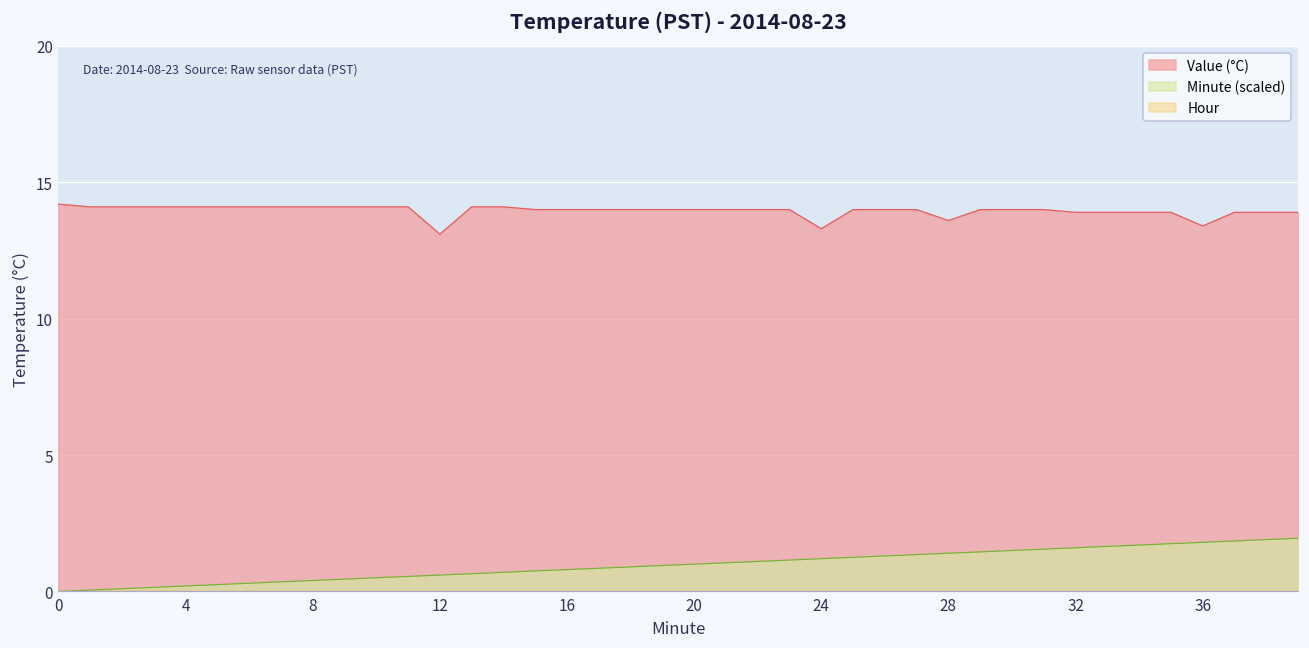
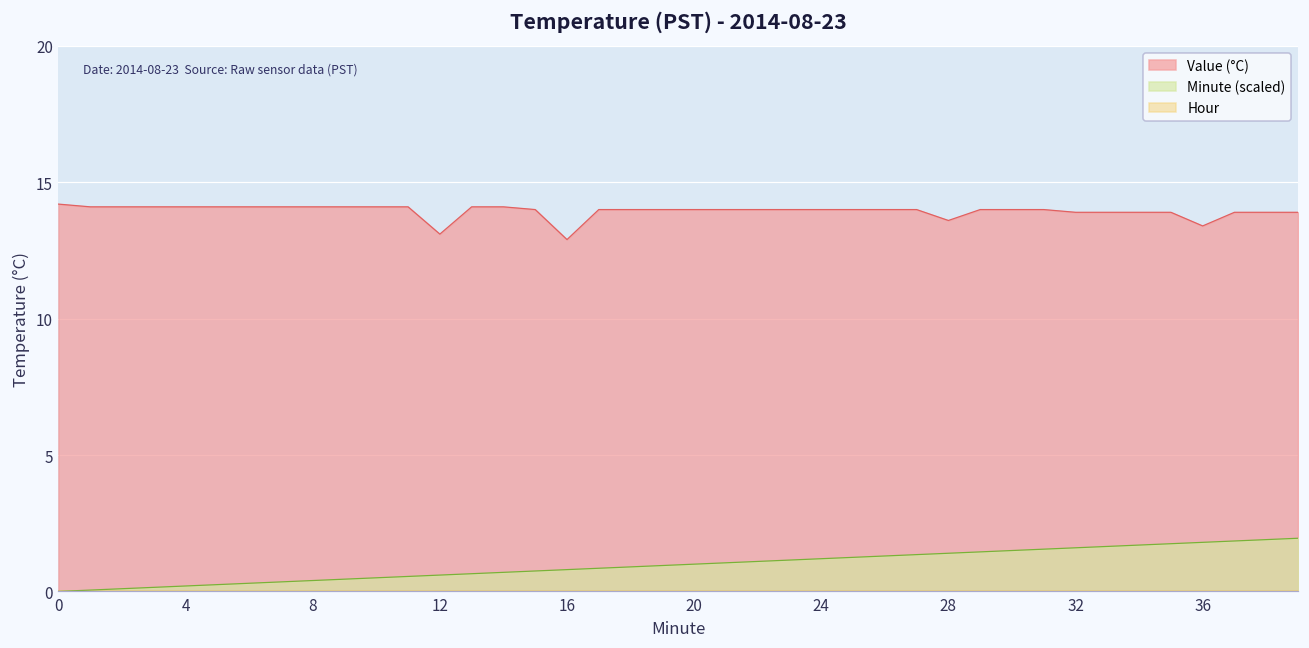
Value (°C), 16: 14.0 -> 12.9
Value (°C), 24: 13.3 -> 14.0
